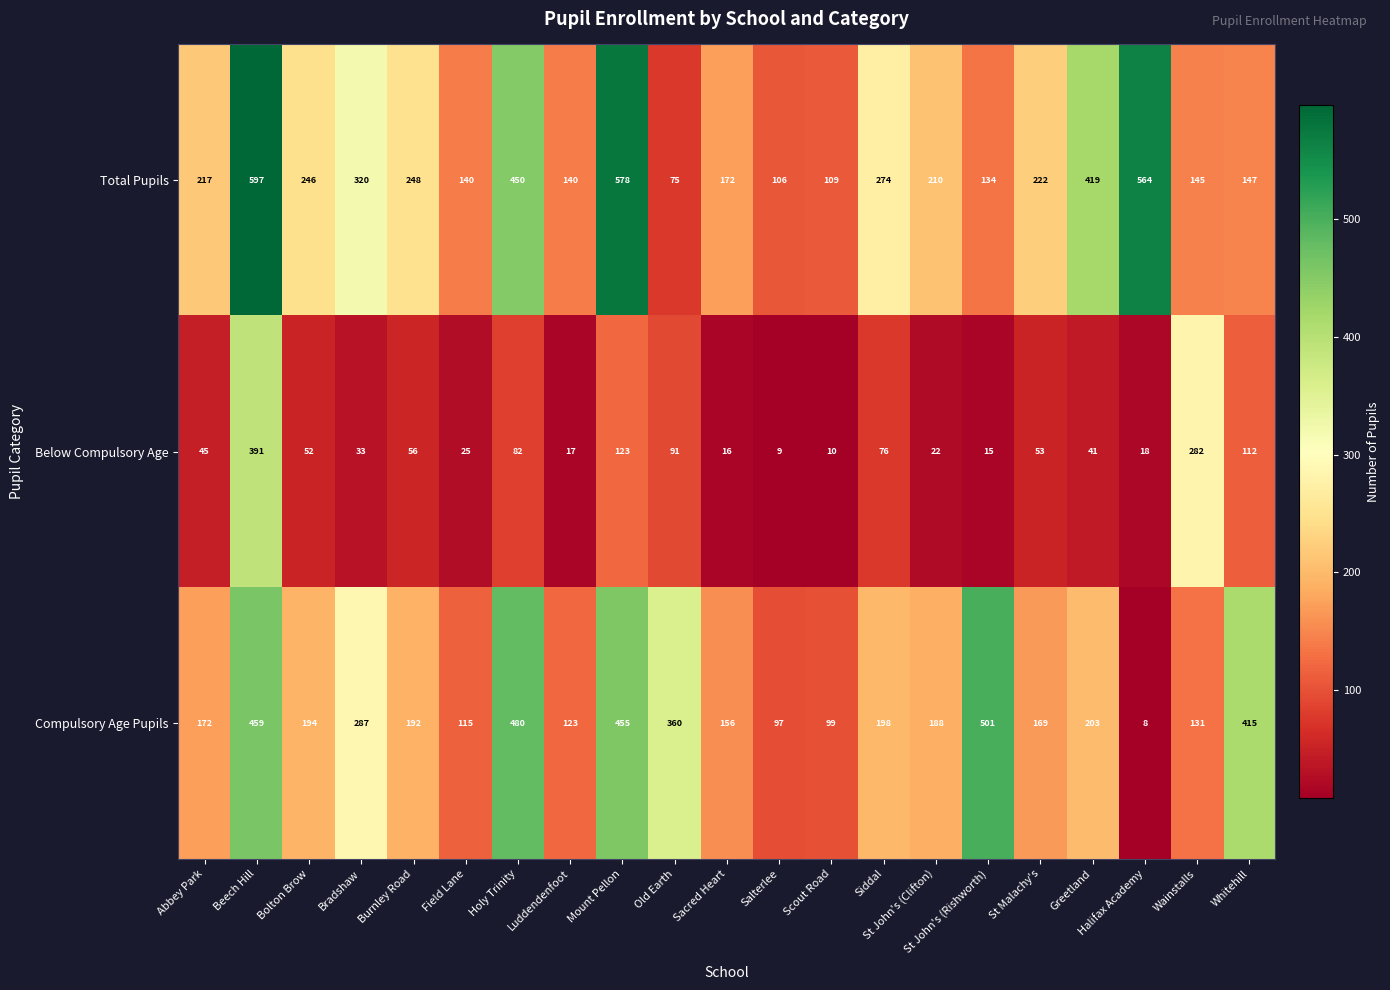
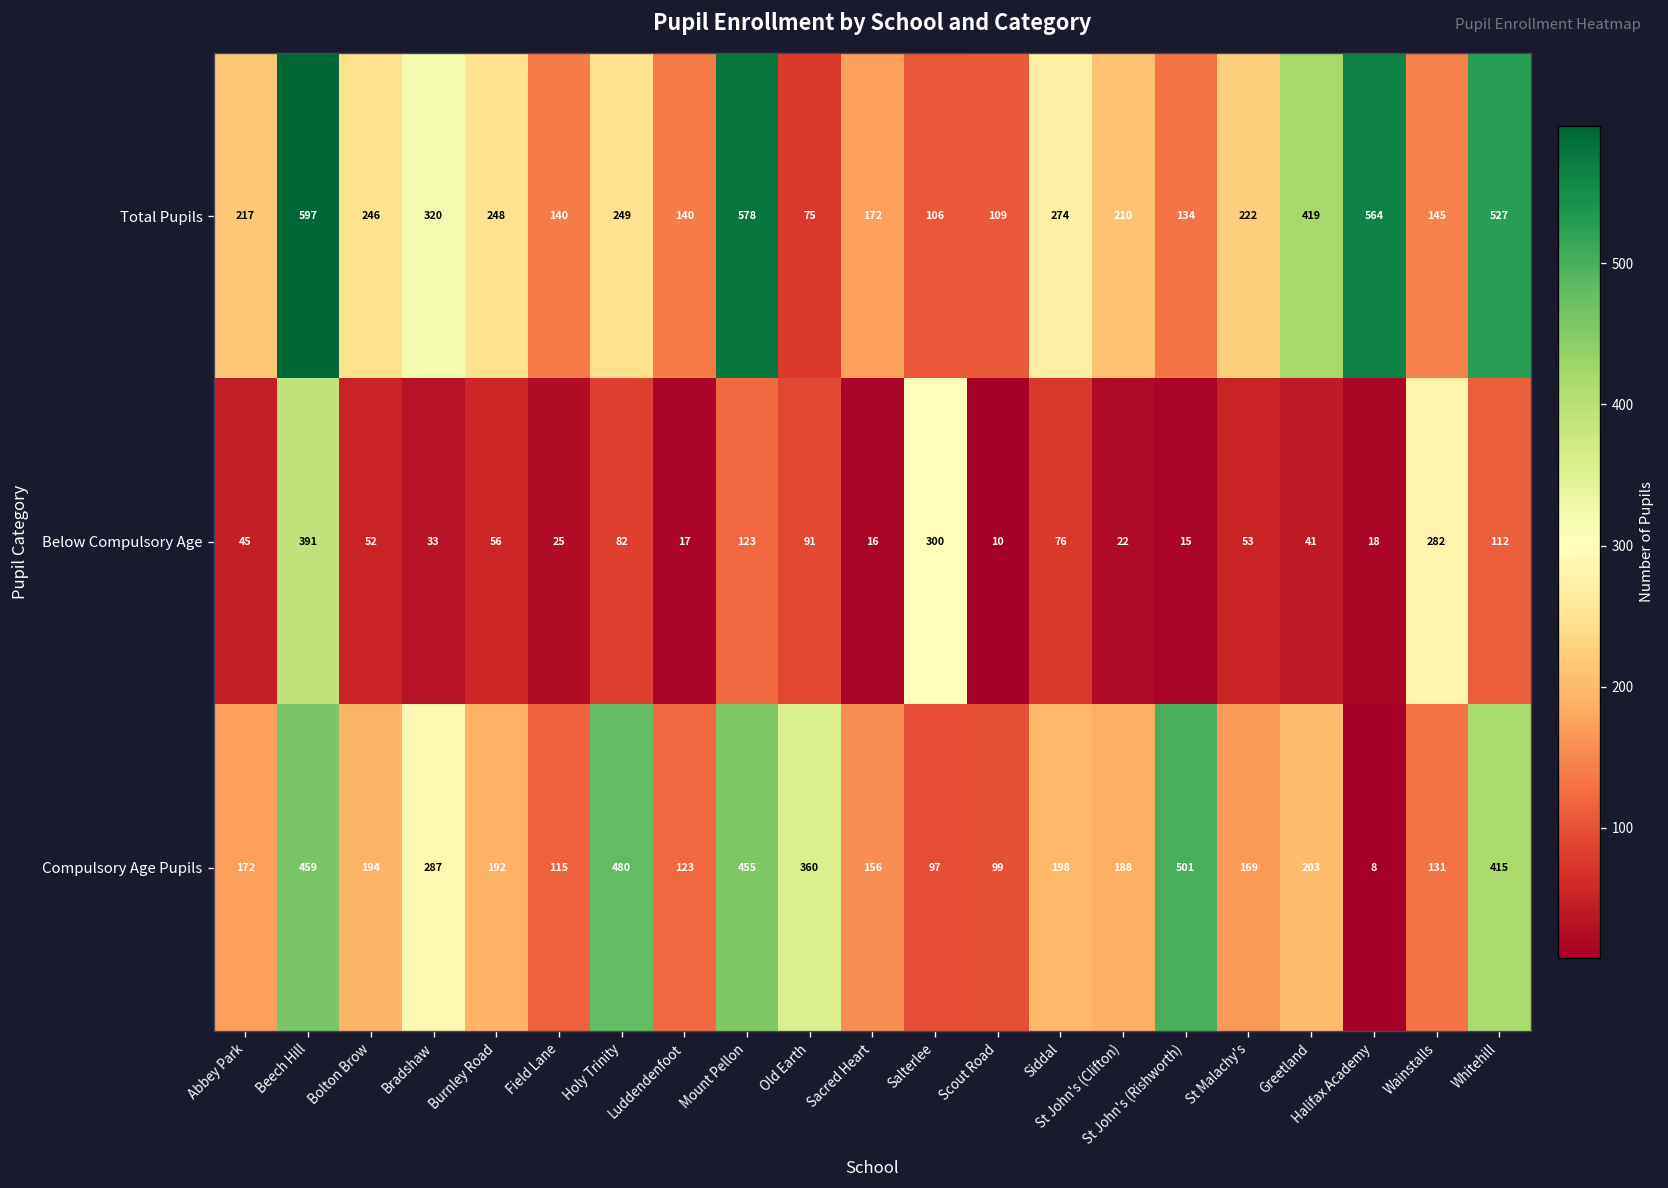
Total Pupils, Holy Trinity: 450 -> 249
Total Pupils, Whitehill: 147 -> 527
Below Compulsory Age, Salterlee: 9 -> 300
